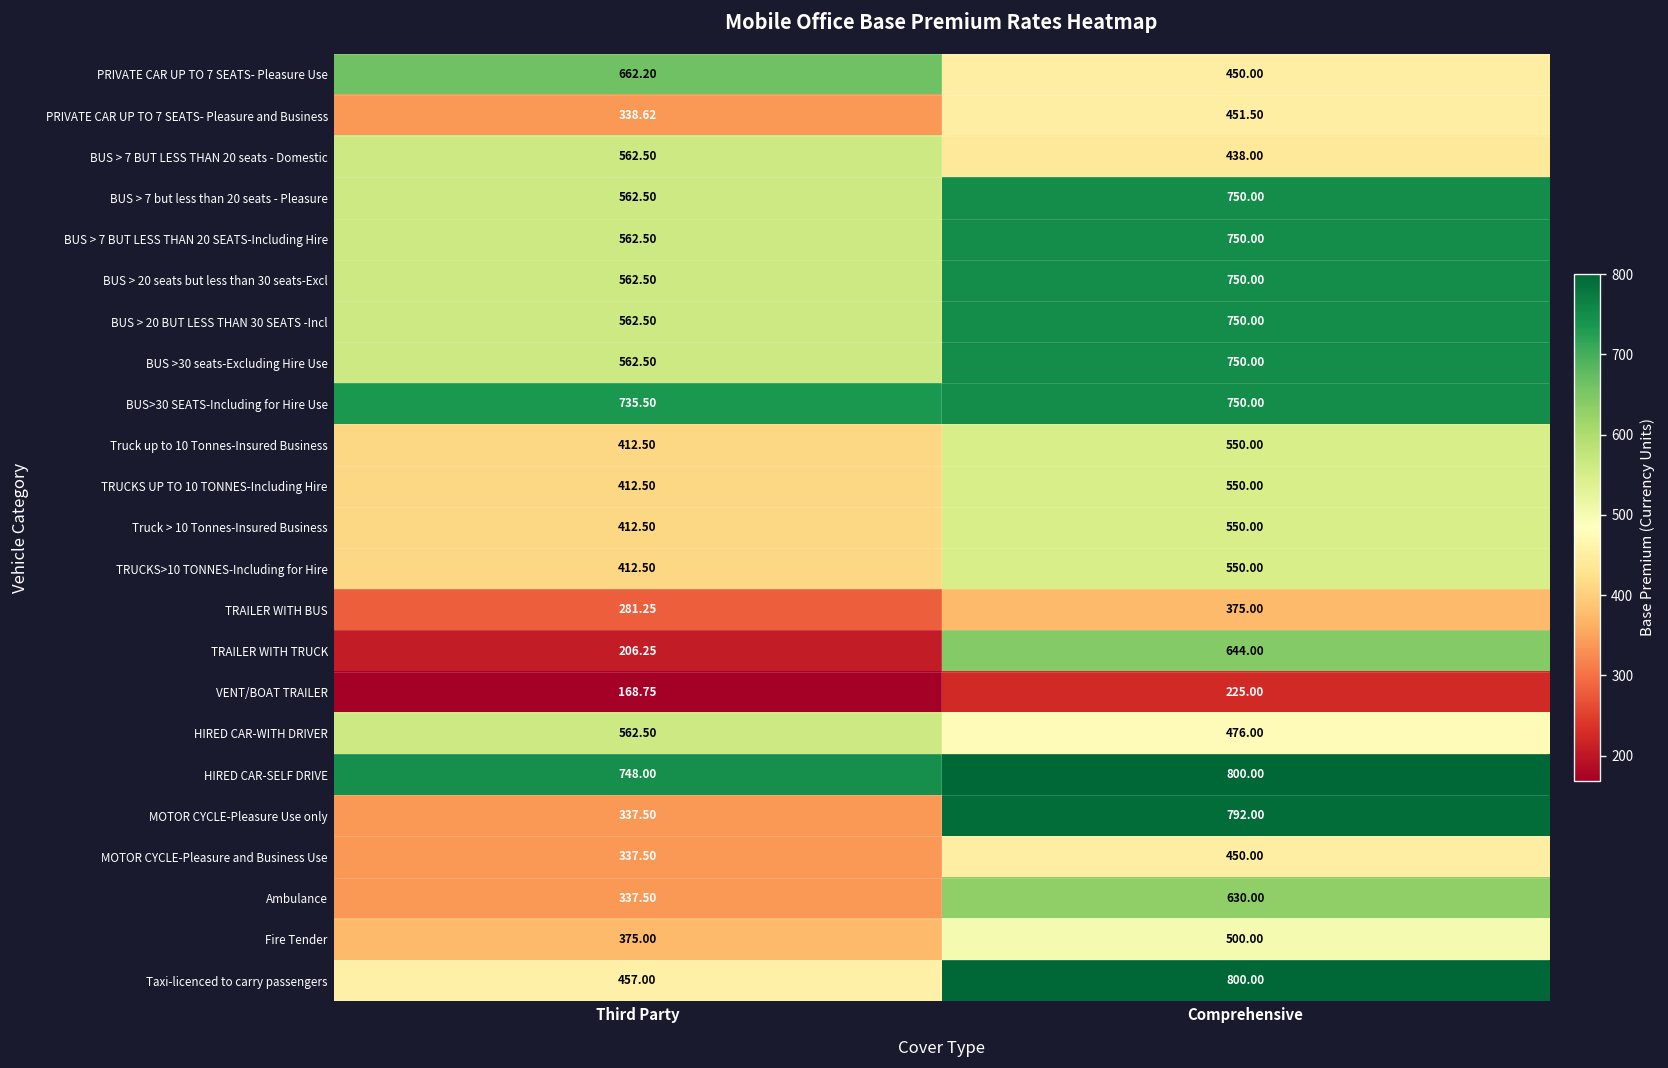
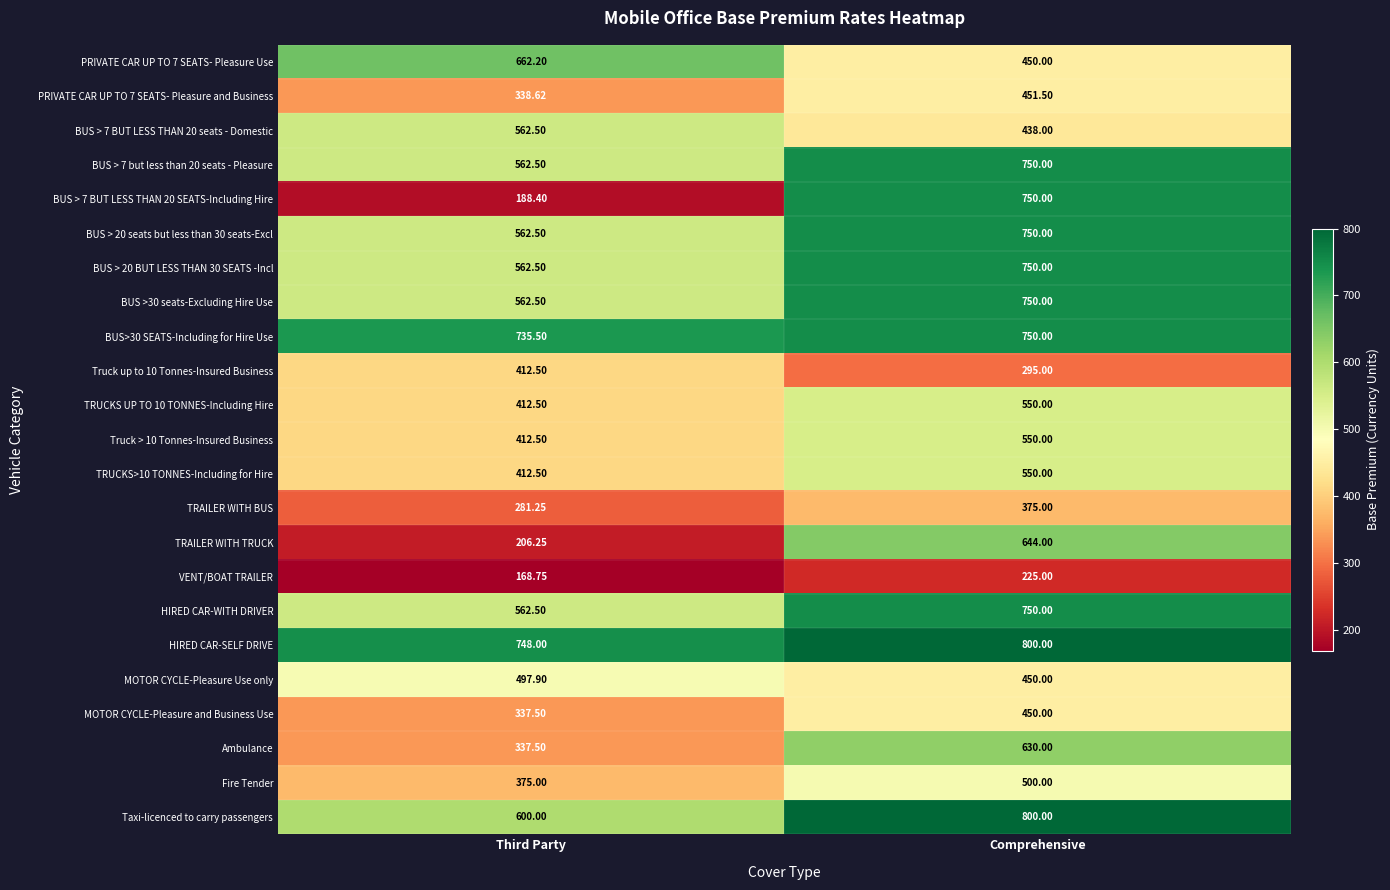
BUS > 7 BUT LESS THAN 20 SEATS-Including Hire, Third Party: 562.50 -> 188.40
Truck up to 10 Tonnes-Insured Business, Comprehensive: 550.00 -> 295.00
HIRED CAR-WITH DRIVER, Comprehensive: 476.00 -> 750.00
MOTOR CYCLE-Pleasure Use only, Third Party: 337.50 -> 497.90
MOTOR CYCLE-Pleasure Use only, Comprehensive: 792.00 -> 450.00
Taxi-licenced to carry passengers, Third Party: 457.00 -> 600.00
